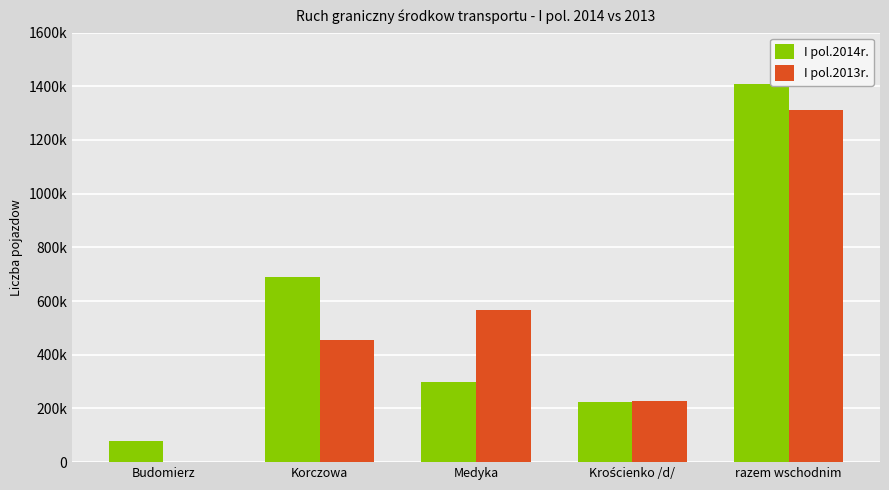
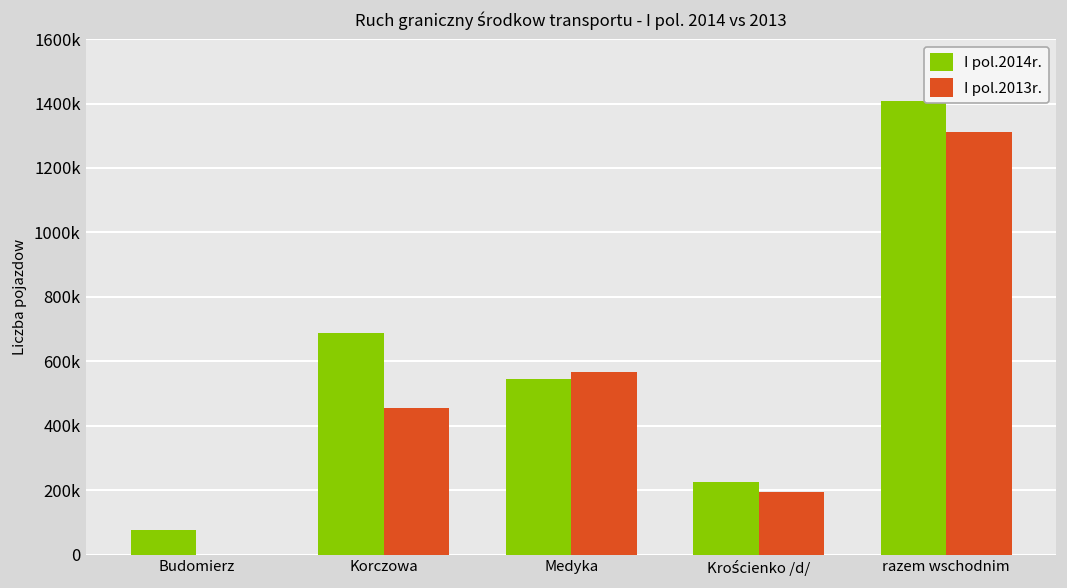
I pol.2014r., Medyka: 300000 -> 540000
I pol.2013r., Krościenko /d/: 230000 -> 200000
